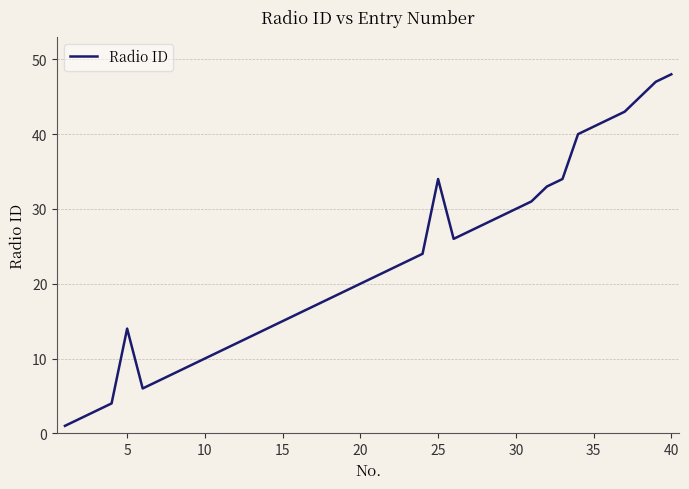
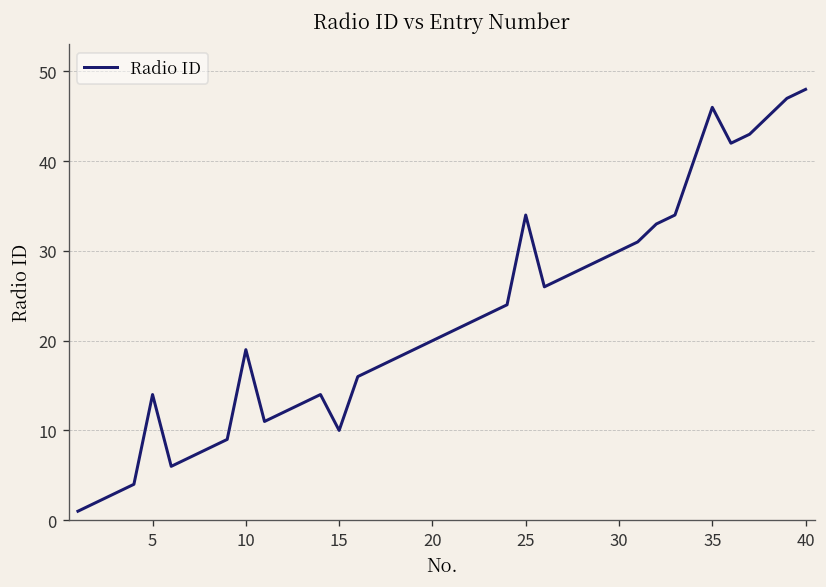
10: 10 -> 19
15: 15 -> 10
35: 41 -> 46
